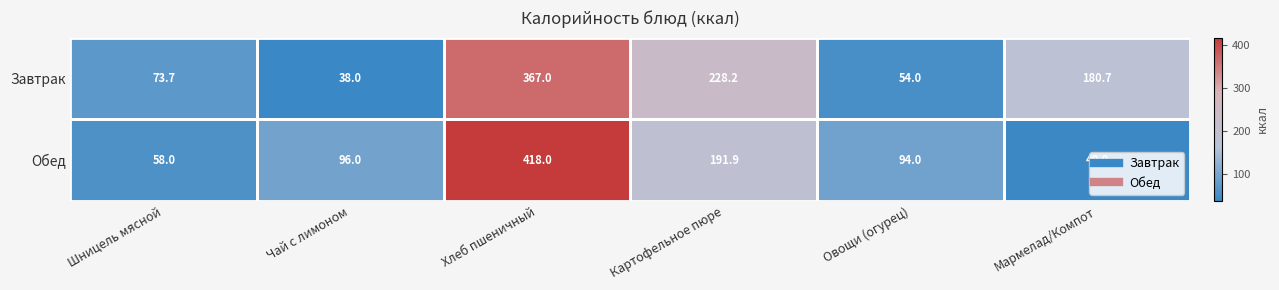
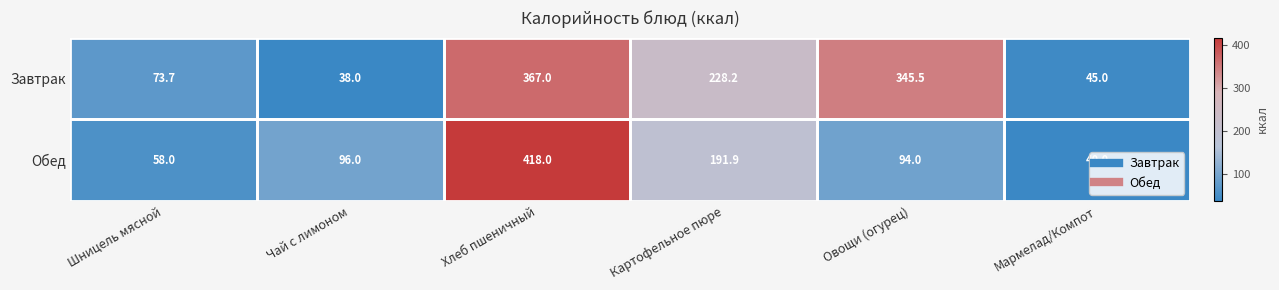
Завтрак, Овощи (огурец): 54.0 -> 345.5
Завтрак, Мармелад/Компот: 180.7 -> 45.0
